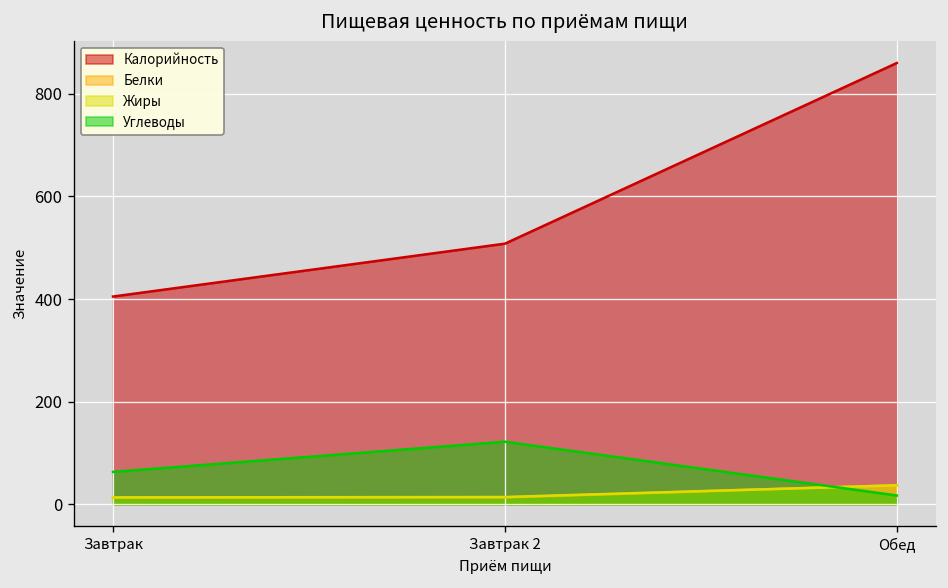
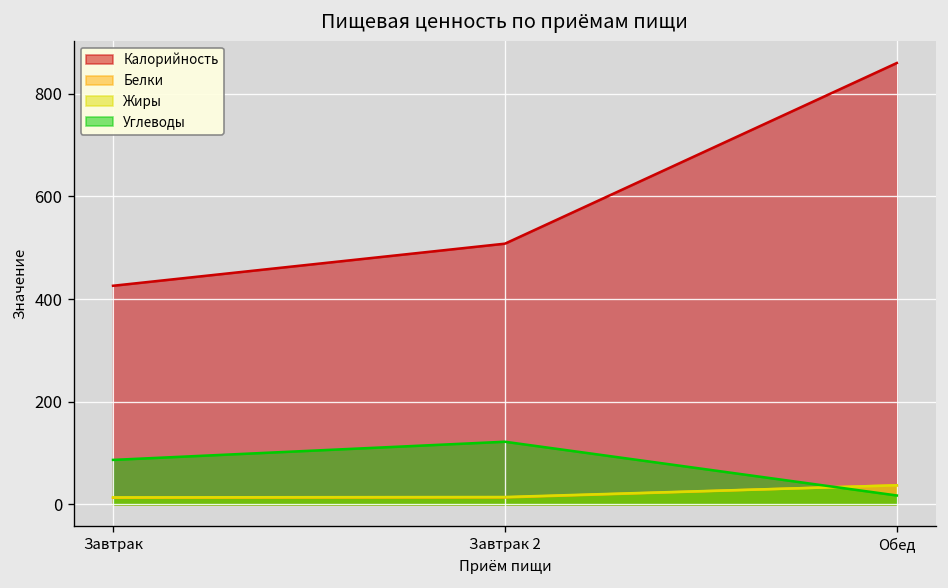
Калорийность, Завтрак: 410 -> 430
Углеводы, Завтрак: 60 -> 90
